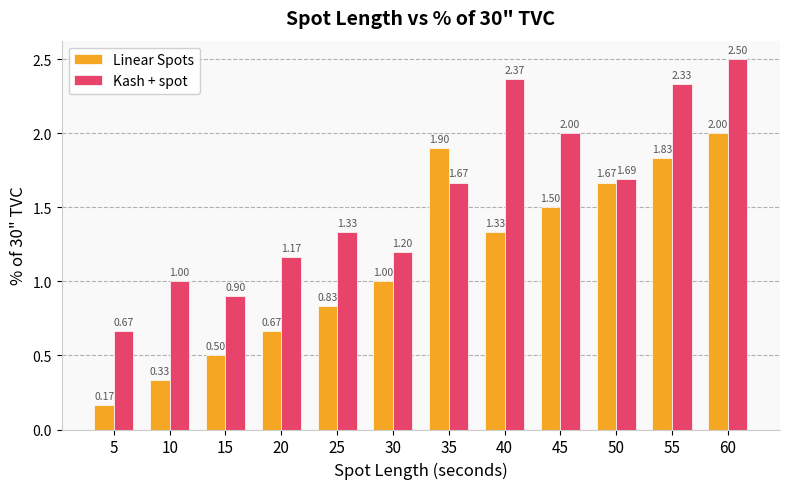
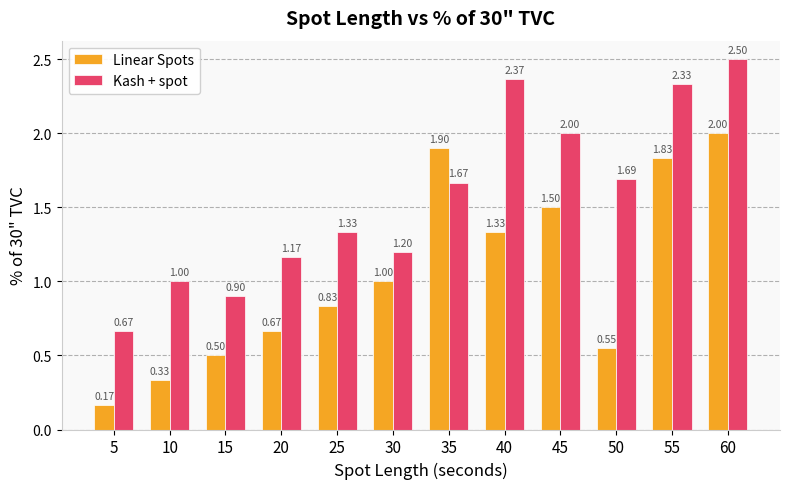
Linear Spots, 50: 1.67 -> 0.55
